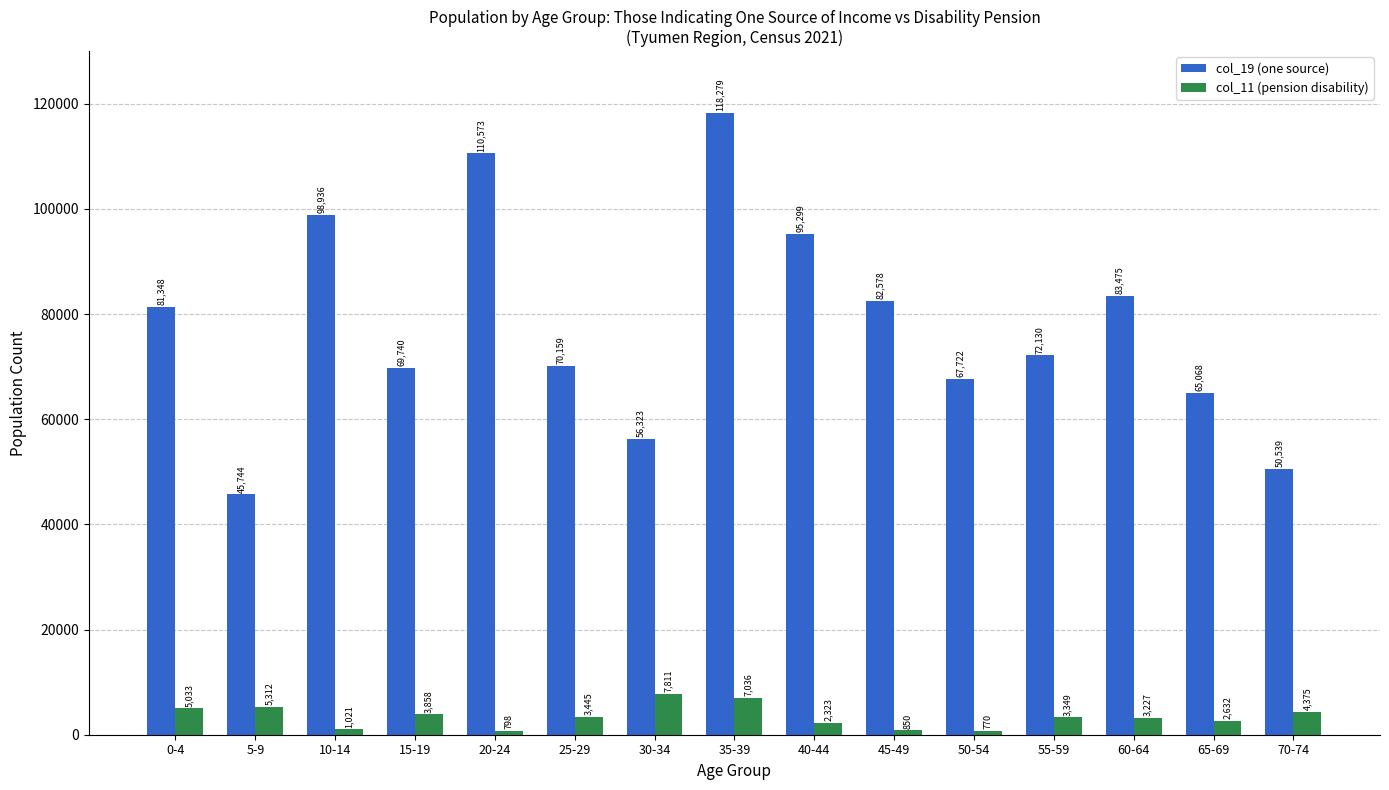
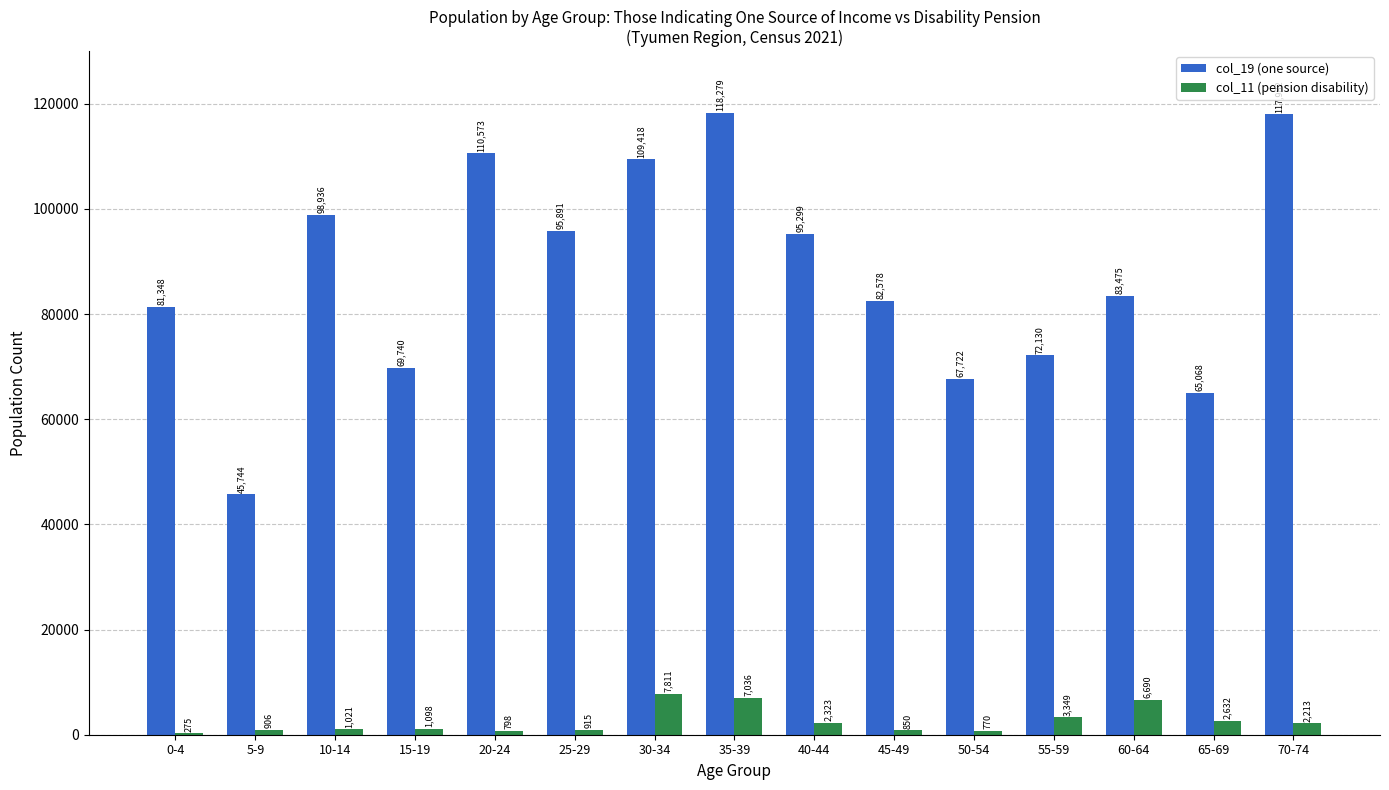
col_11 (pension disability), 0-4: 5,033 -> 275
col_11 (pension disability), 5-9: 5,312 -> 906
col_11 (pension disability), 15-19: 3,858 -> 1,098
col_19 (one source), 25-29: 70,159 -> 95,891
col_11 (pension disability), 25-29: 3,445 -> 915
col_19 (one source), 30-34: 56,323 -> 109,418
col_11 (pension disability), 60-64: 3,227 -> 6,690
col_19 (one source), 70-74: 51000 -> 118000
col_11 (pension disability), 70-74: 4,375 -> 2,213
